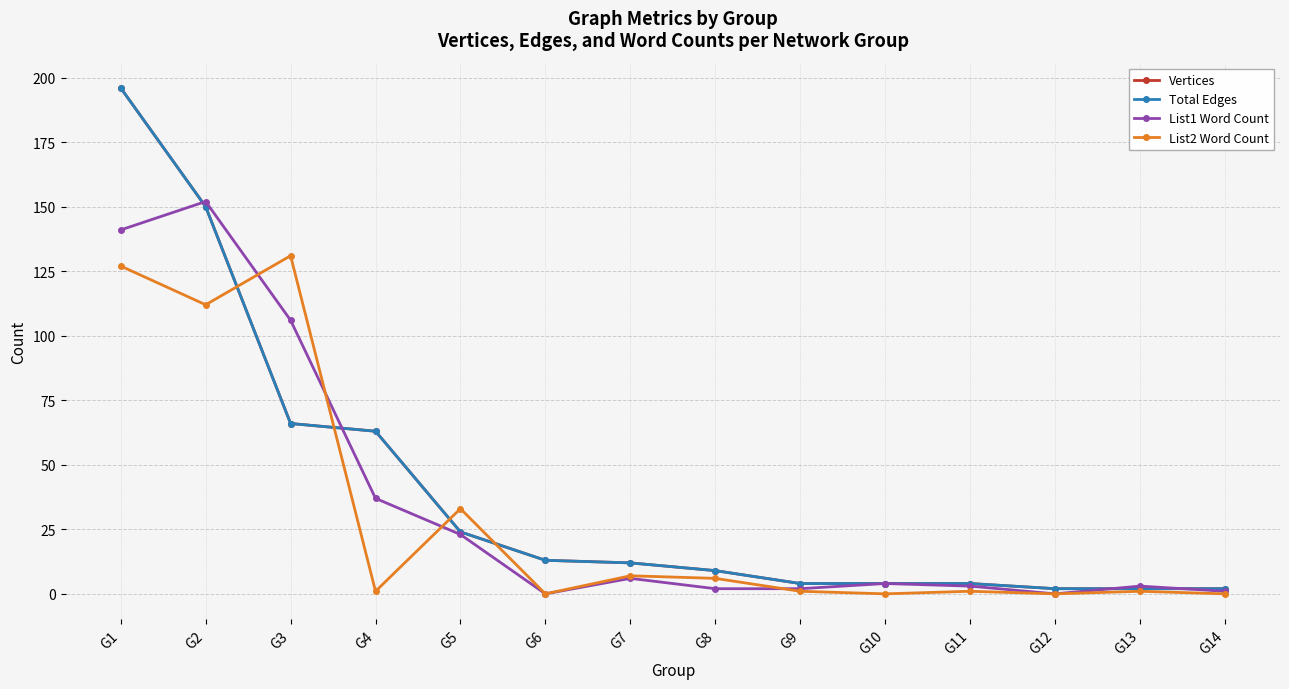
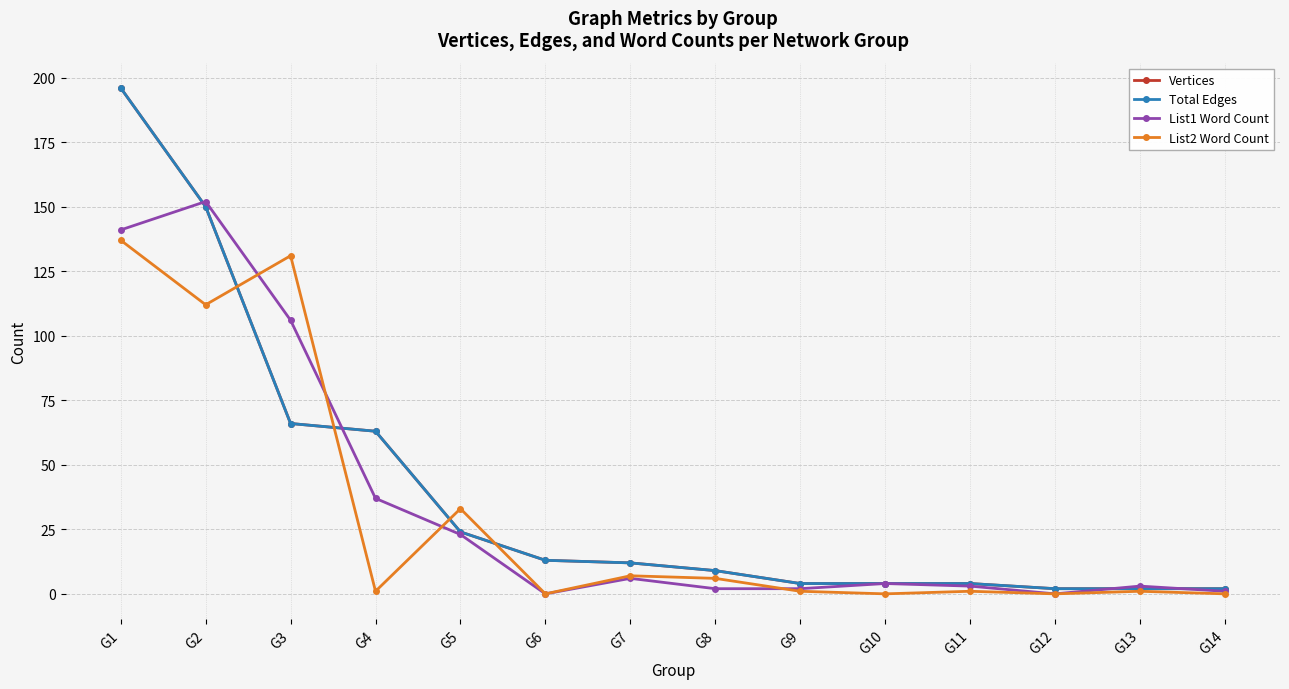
List2 Word Count, G1: 127 -> 137
